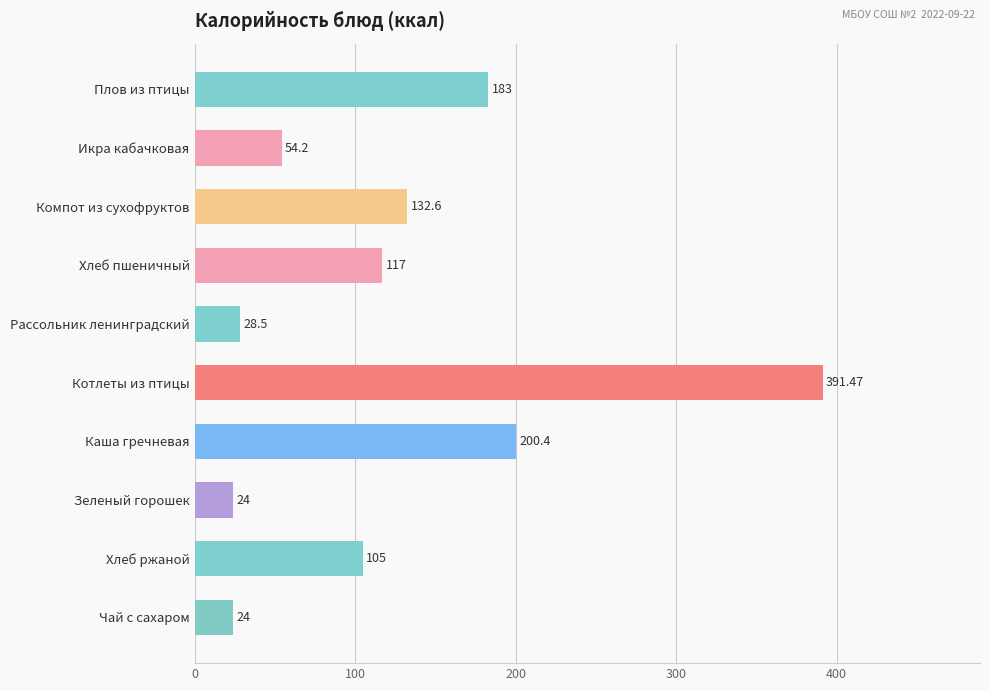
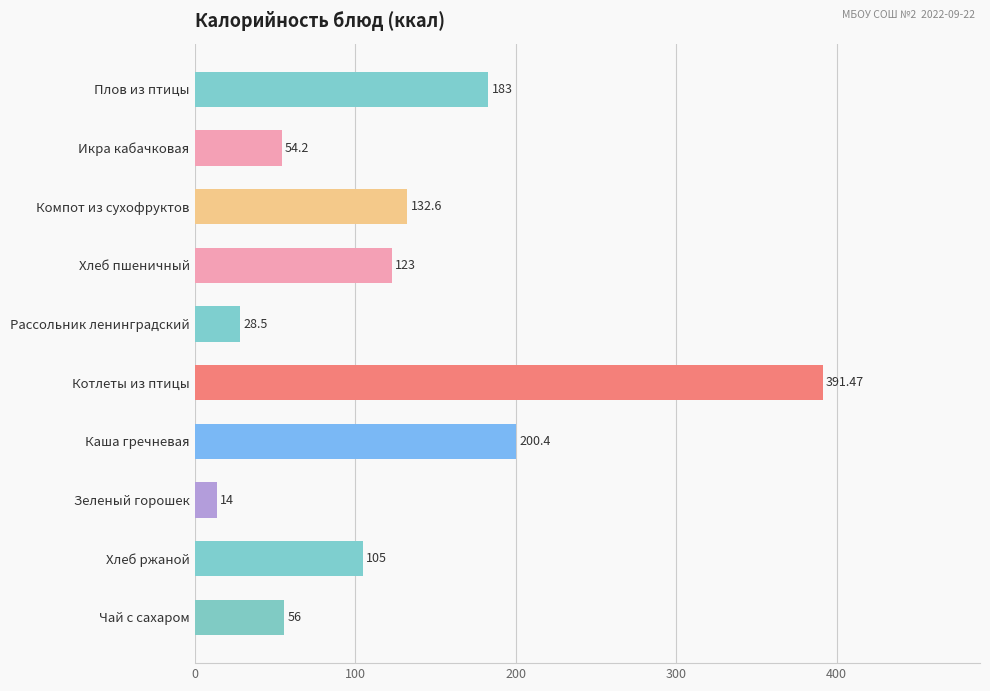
Хлеб пшеничный: 117 -> 123
Зеленый горошек: 24 -> 14
Чай с сахаром: 24 -> 56
